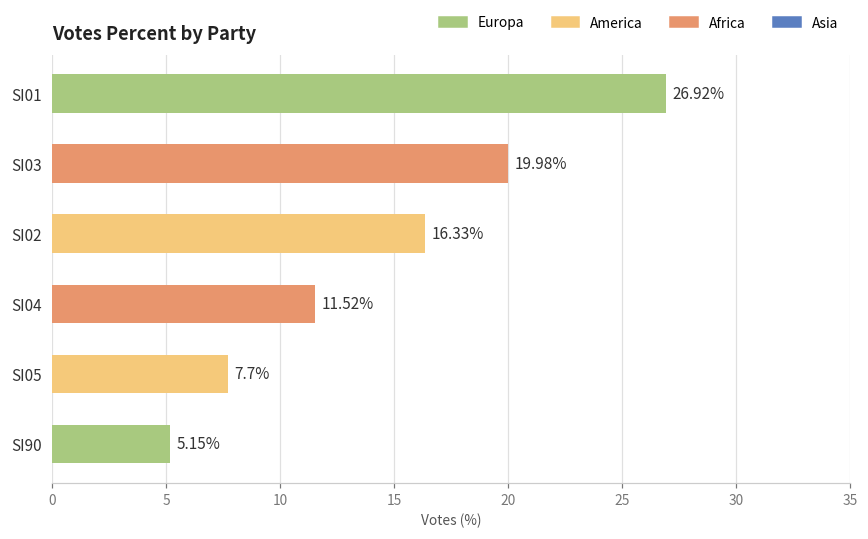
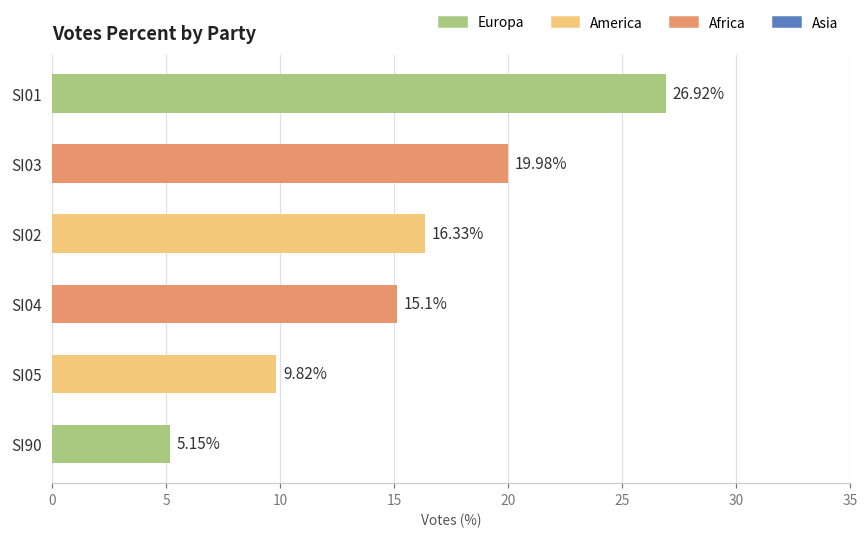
SI04: 11.52% -> 15.1%
SI05: 7.7% -> 9.82%
